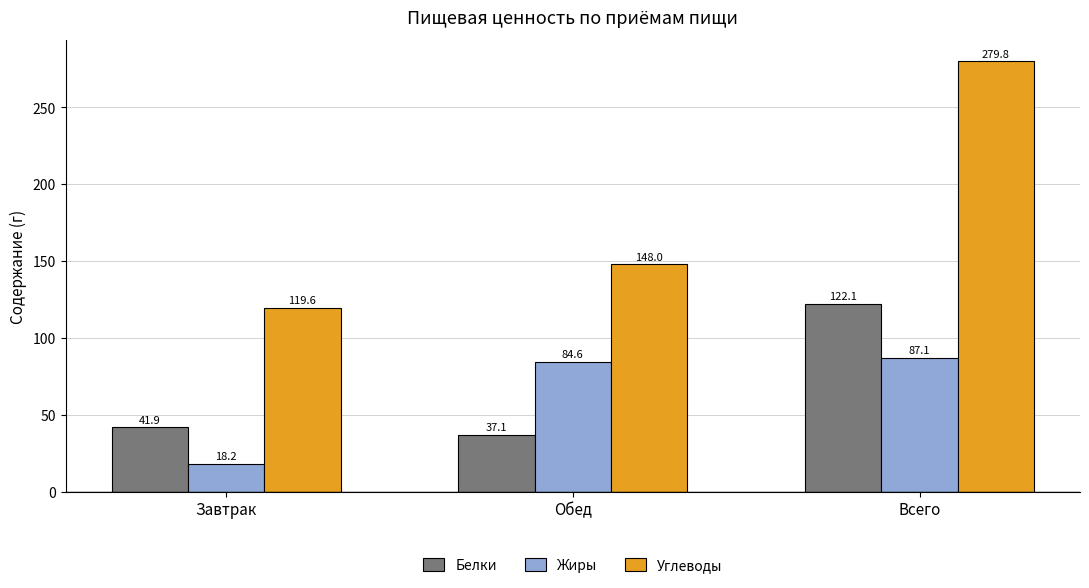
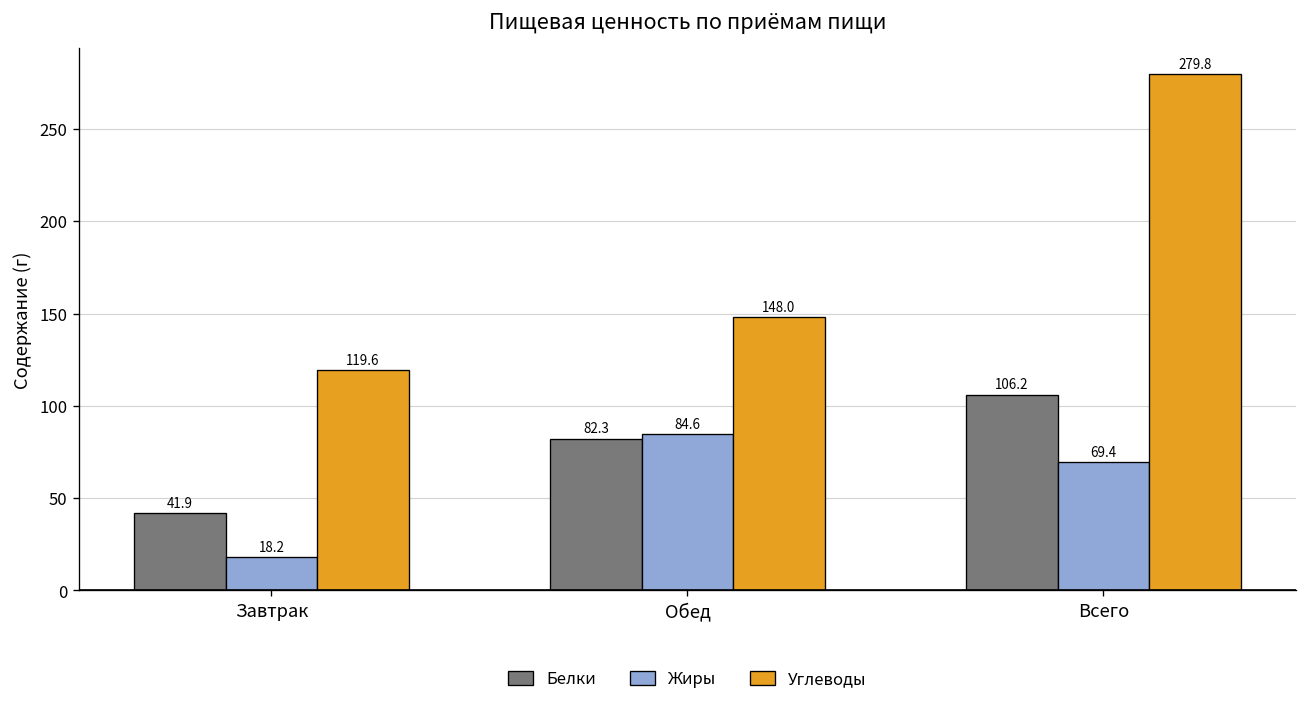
Белки, Обед: 37.1 -> 82.3
Белки, Всего: 122.1 -> 106.2
Жиры, Всего: 87.1 -> 69.4
